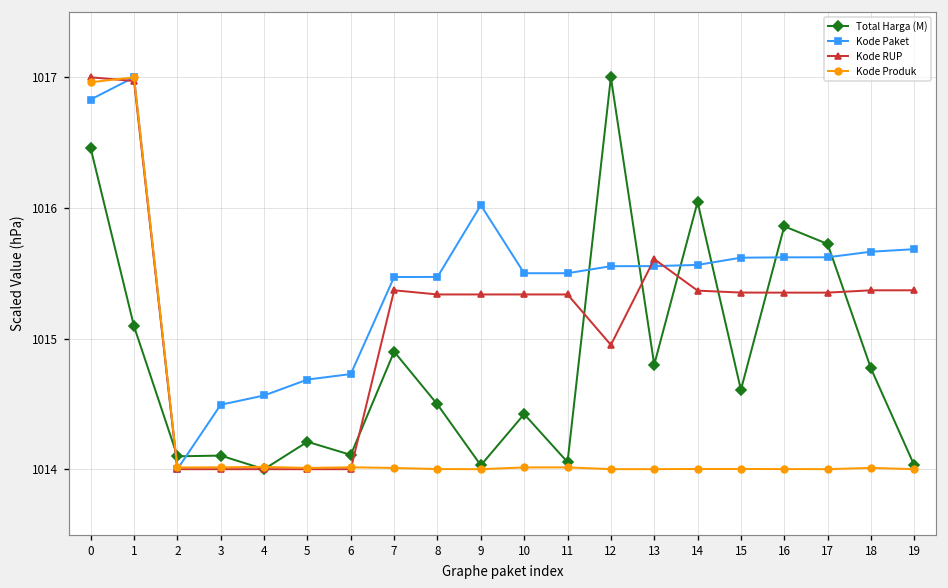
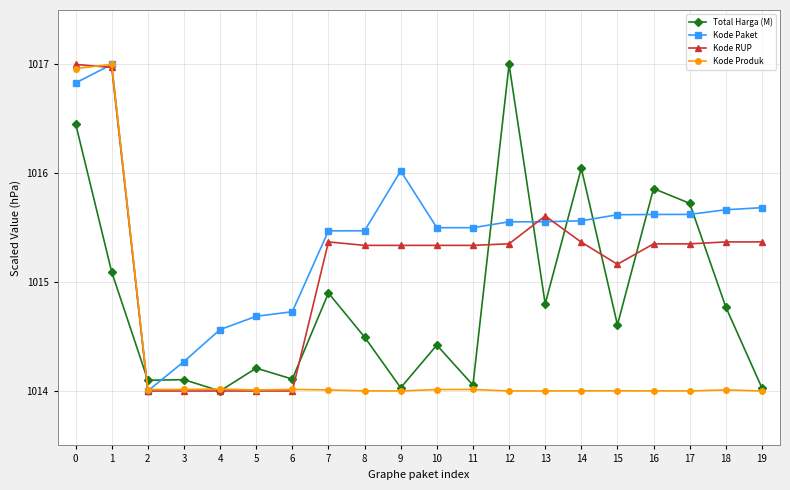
Kode Paket, 3: 1014.49 -> 1014.27
Kode RUP, 12: 1014.95 -> 1015.35
Kode RUP, 15: 1015.35 -> 1015.16
